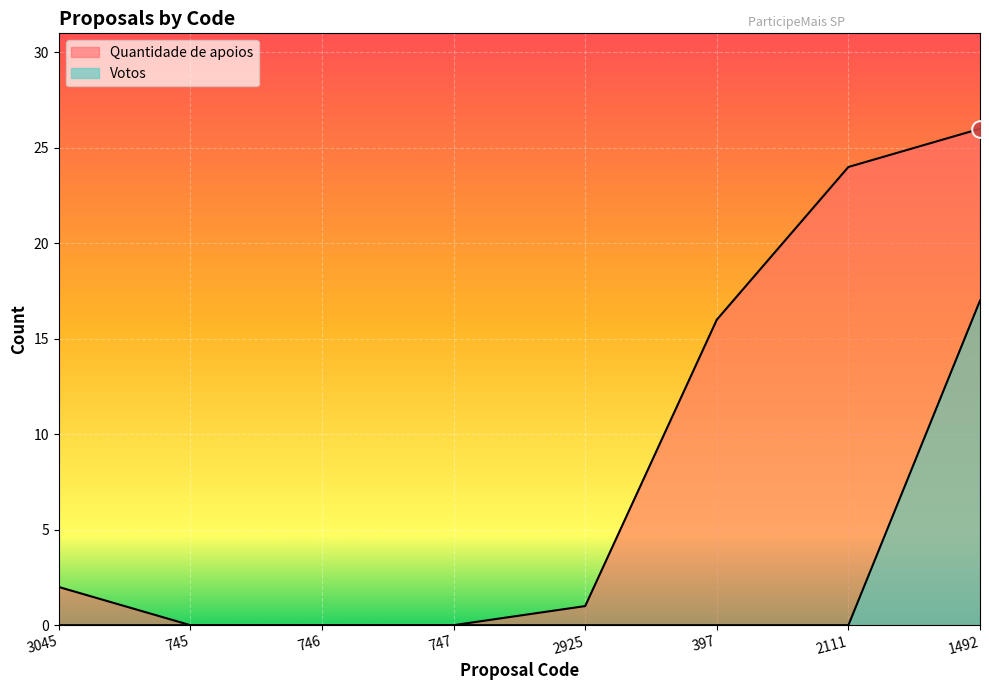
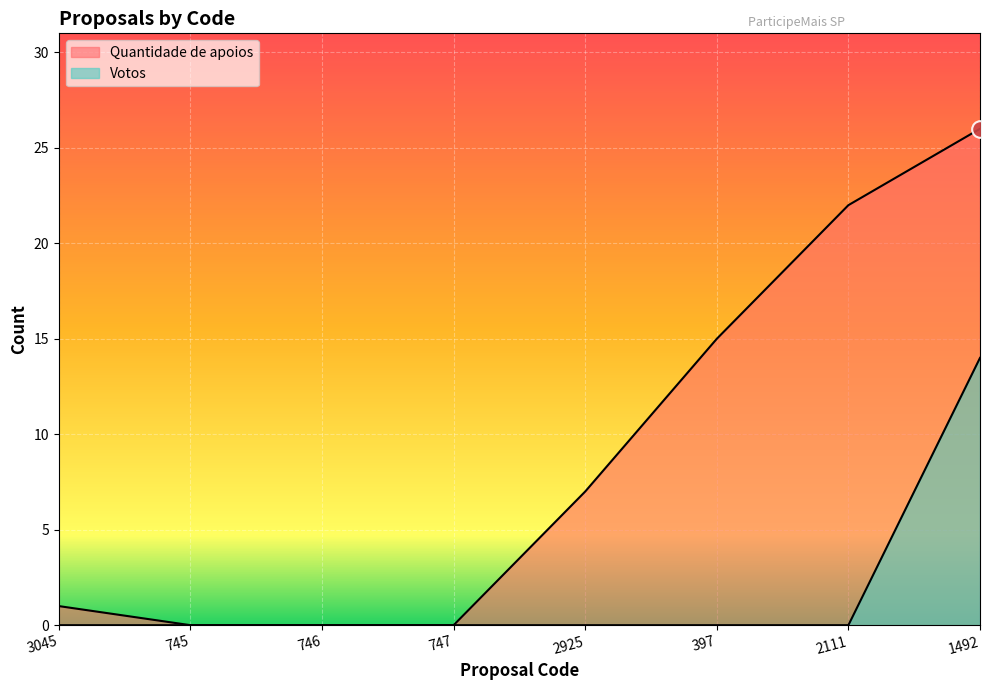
Quantidade de apoios, 3045: 2 -> 1
Quantidade de apoios, 2925: 1 -> 7
Quantidade de apoios, 397: 16 -> 15
Quantidade de apoios, 2111: 24 -> 22
Votos, 1492: 17 -> 14
